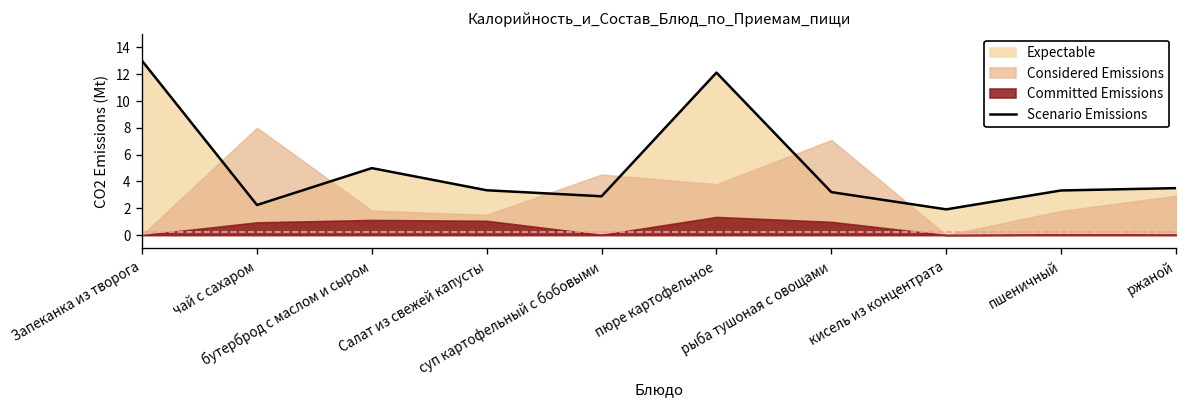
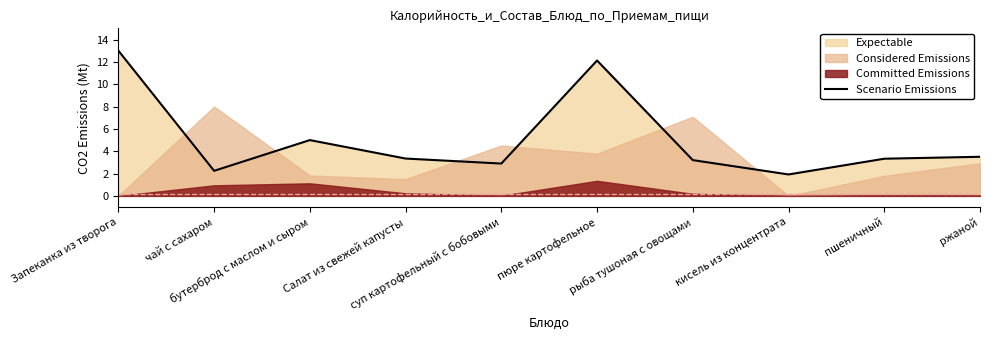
Committed Emissions, Салат из свежей капусты: 1.1 -> 0.2
Committed Emissions, рыба тушоная с овощами: 1.0 -> 0.2
